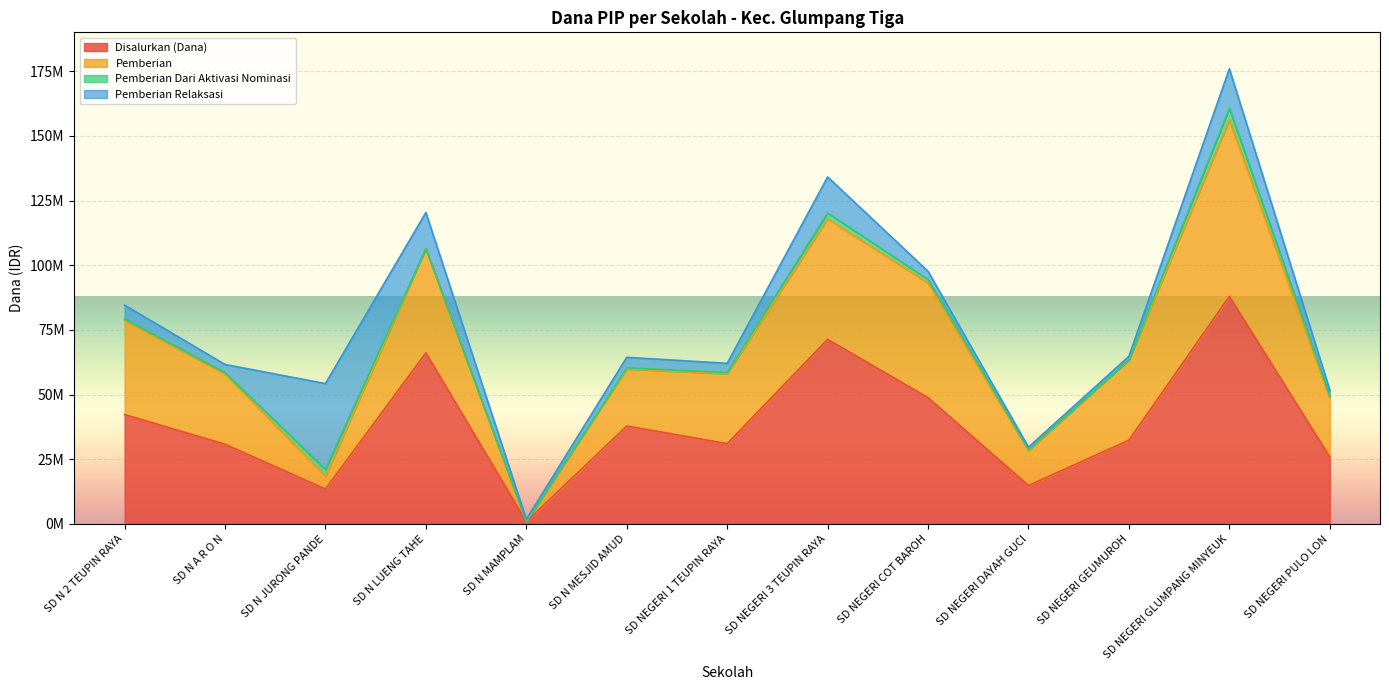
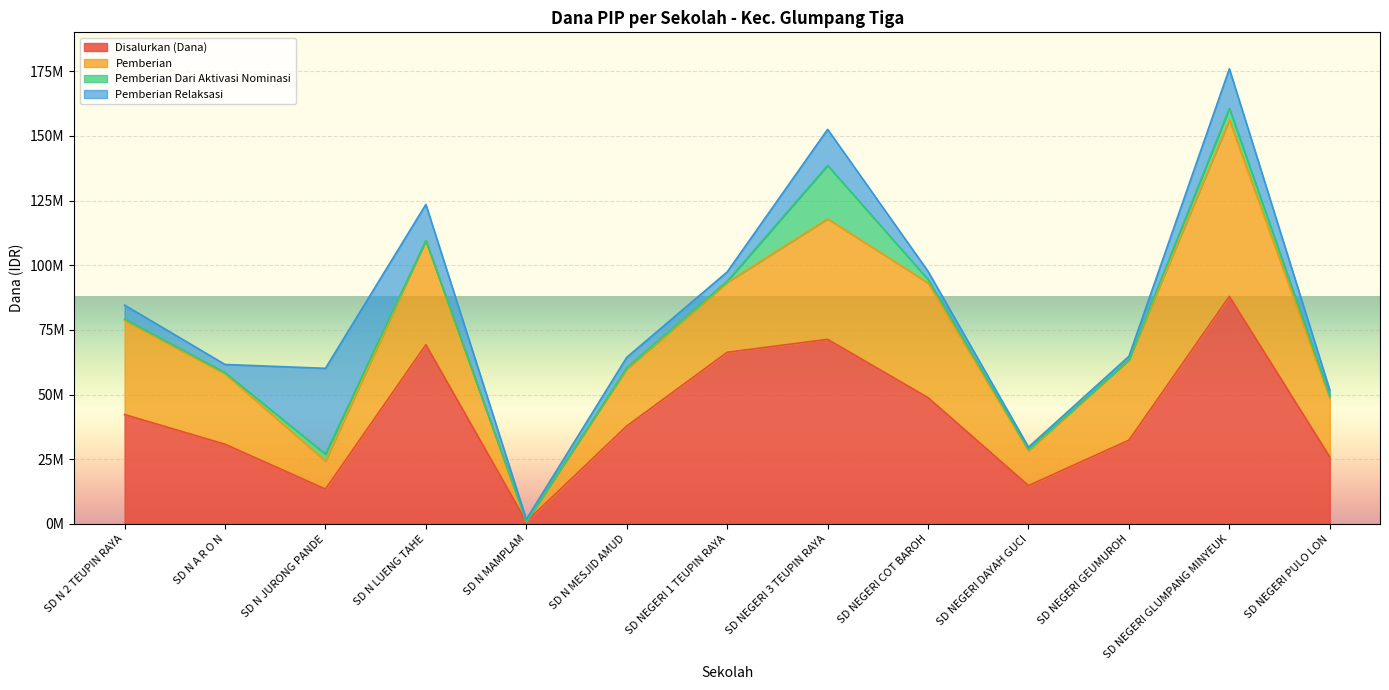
Pemberian, SD N JURONG PANDE: 5000000 -> 11000000
Disalurkan (Dana), SD N LUENG TAHE: 66000000 -> 69000000
Disalurkan (Dana), SD NEGERI 1 TEUPIN RAYA: 31000000 -> 66000000
Pemberian Dari Aktivasi Nominasi, SD NEGERI 3 TEUPIN RAYA: 2000000 -> 21000000
